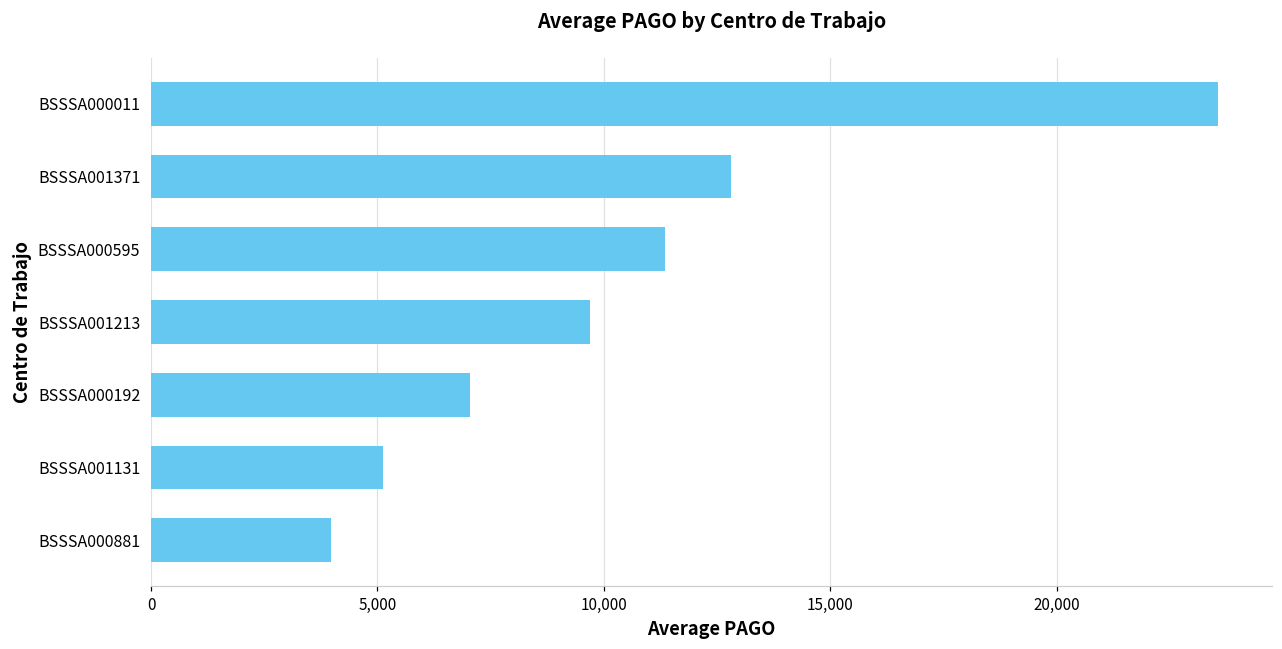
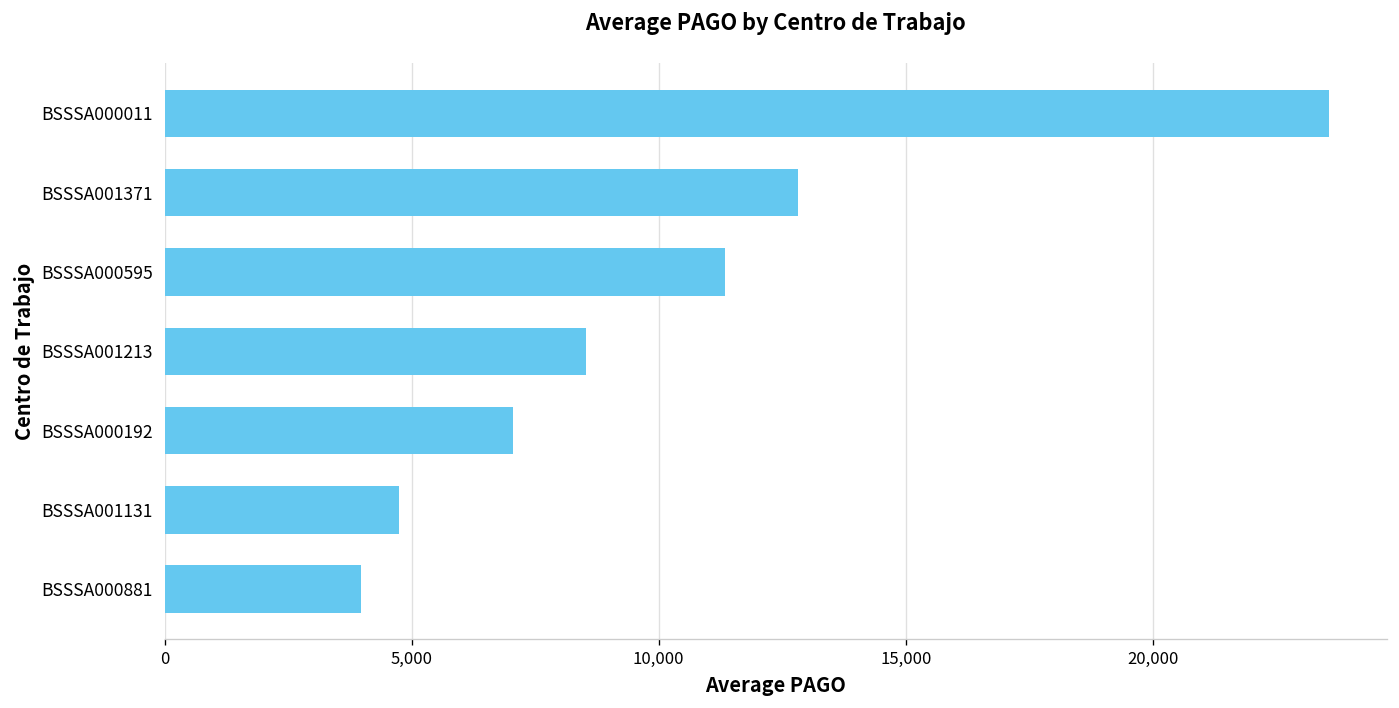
BSSSA001213: 9,700 -> 8,500
BSSSA001131: 5,100 -> 4,700
